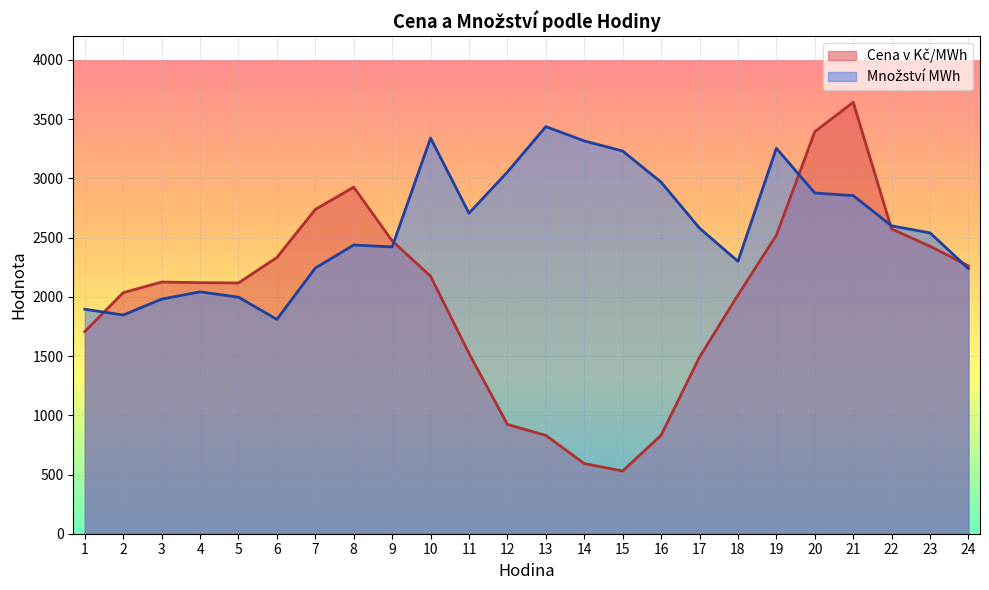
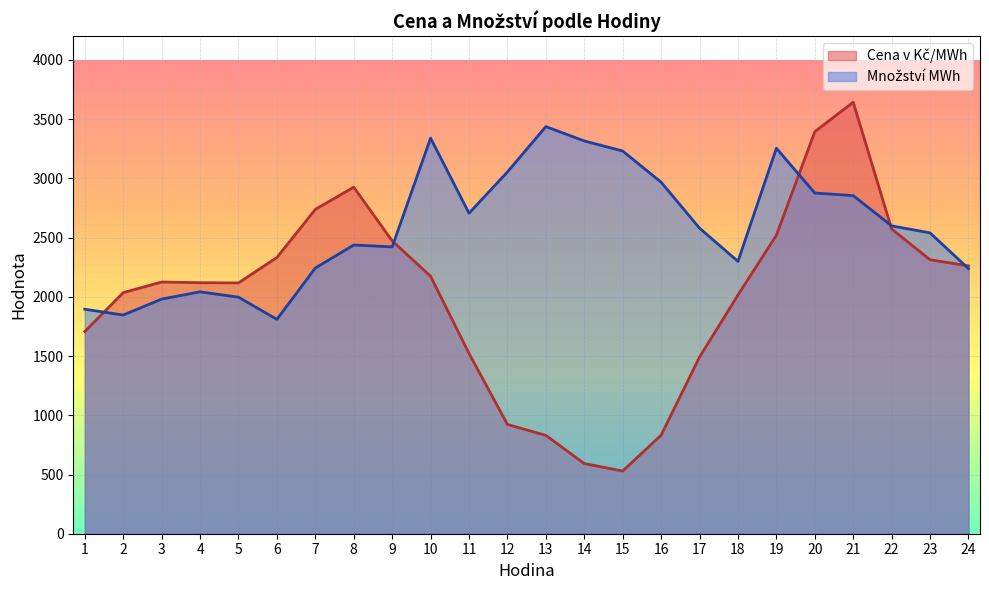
Cena v Kč/MWh, 23: 2430 -> 2310
